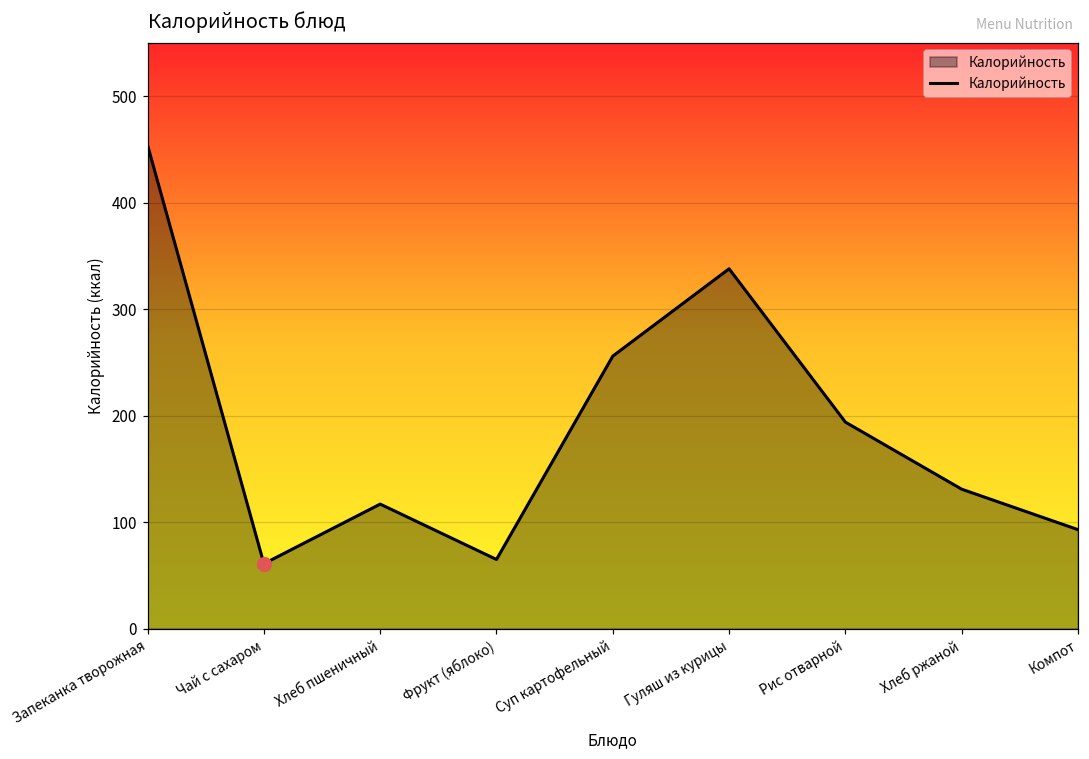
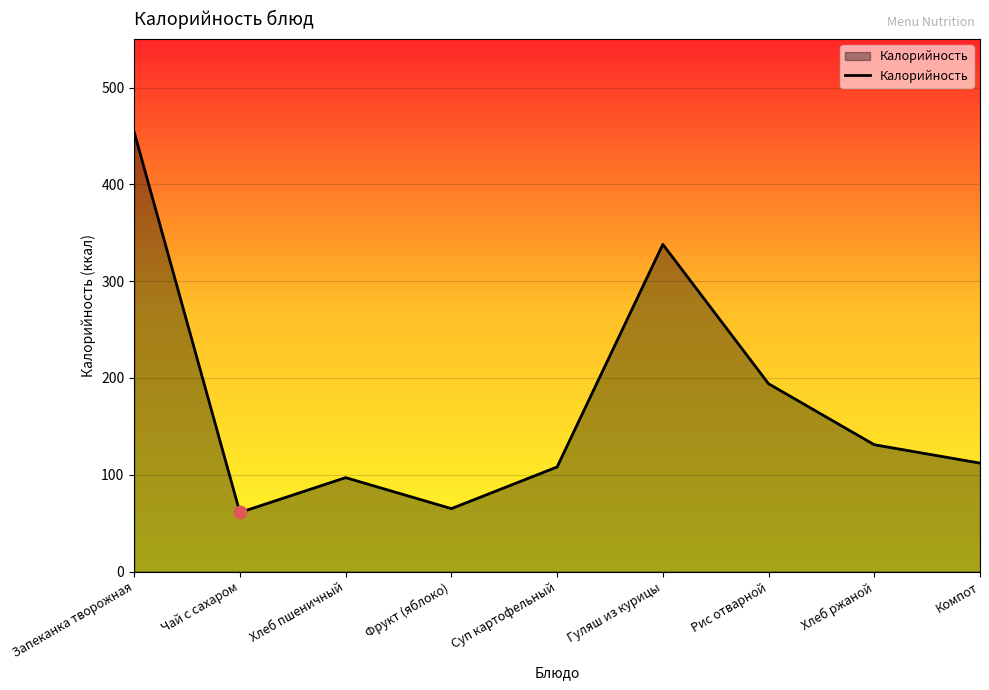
Калорийность, Хлеб пшеничный: 120 -> 100
Калорийность, Суп картофельный: 260 -> 110
Калорийность, Компот: 90 -> 110
